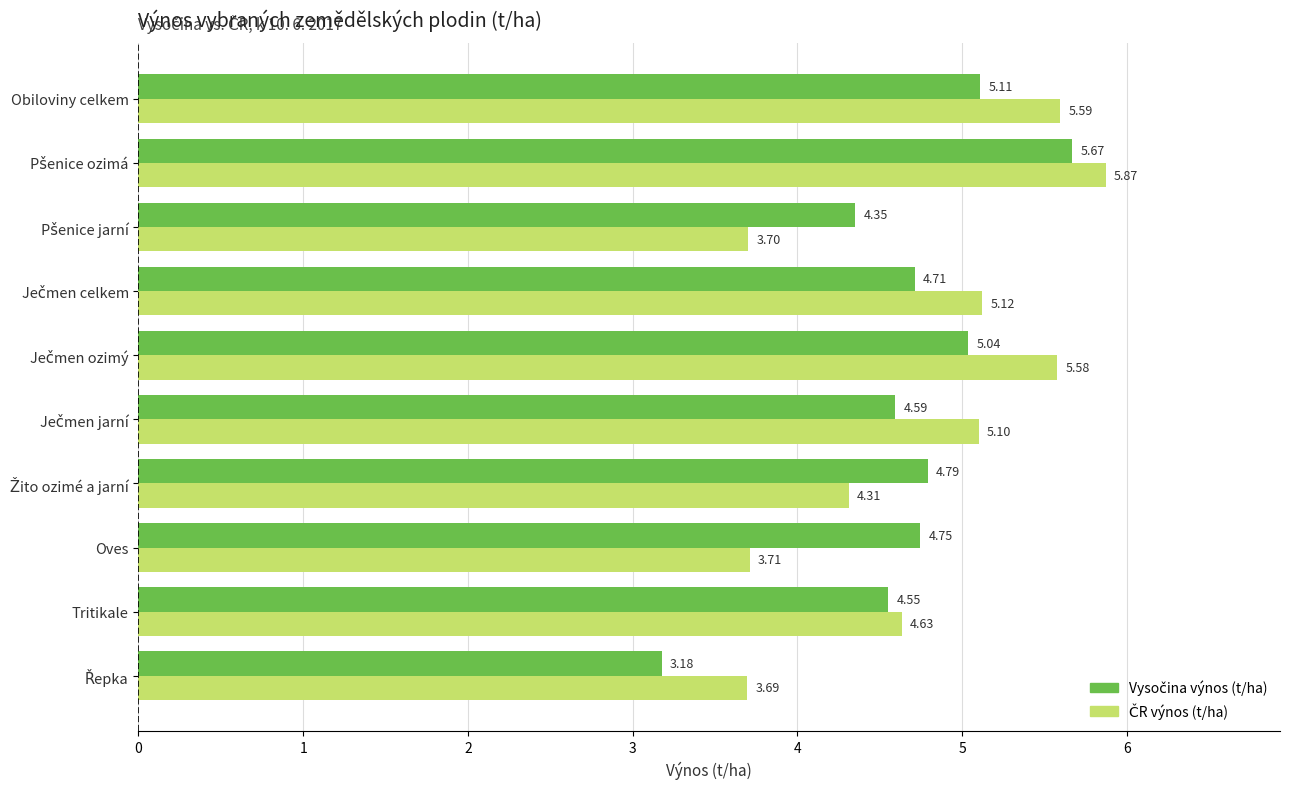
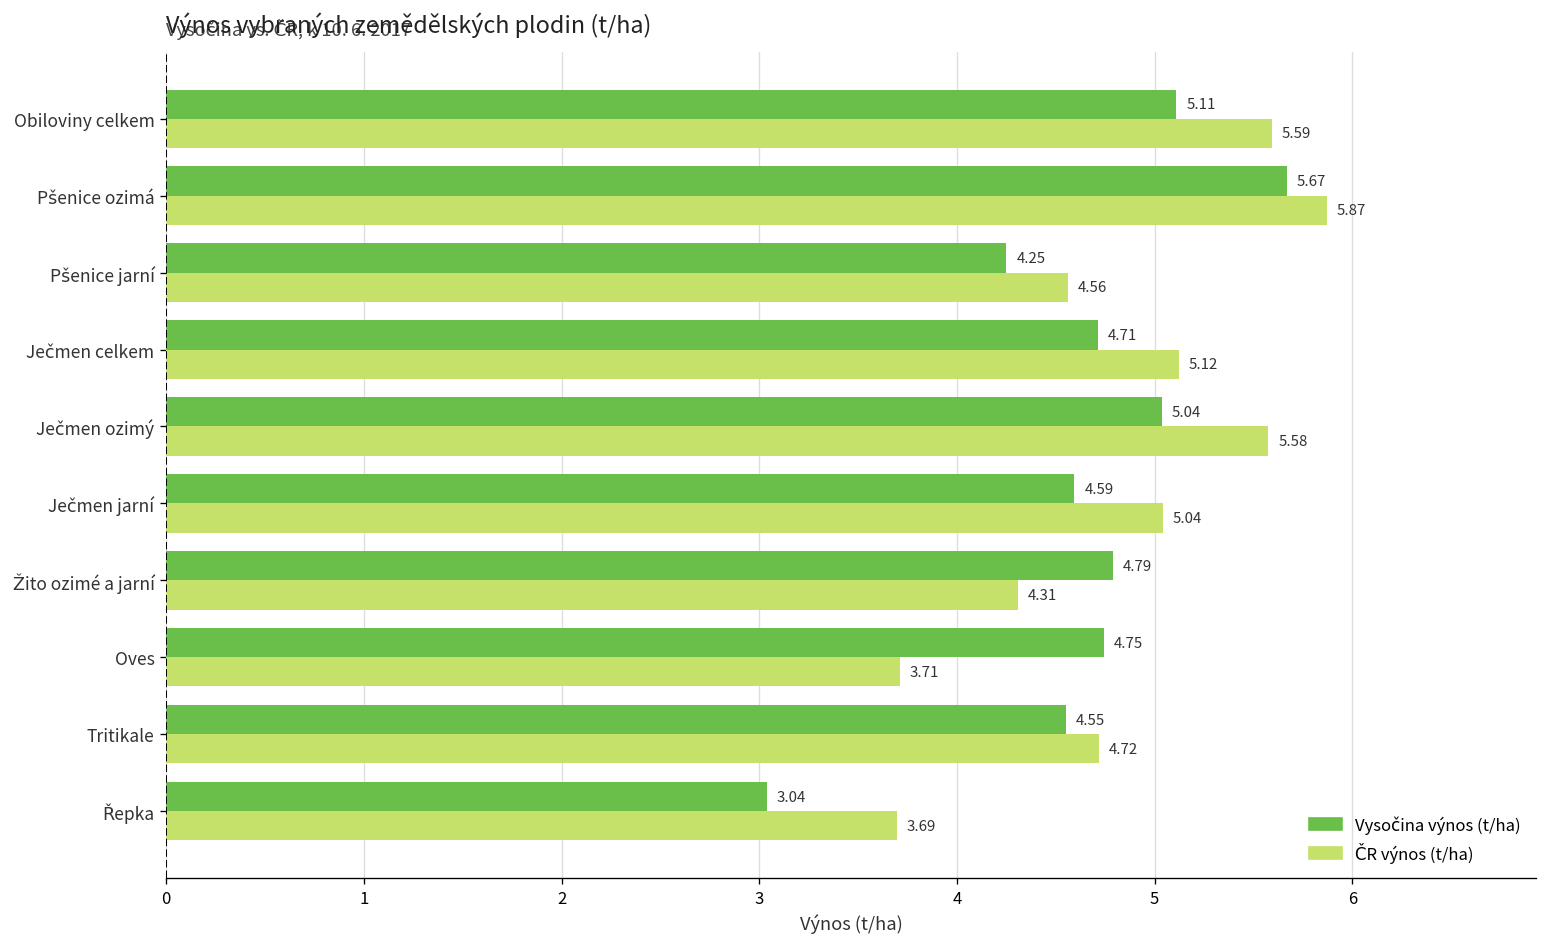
Vysočina výnos (t/ha), Pšenice jarní: 4.35 -> 4.25
ČR výnos (t/ha), Pšenice jarní: 3.70 -> 4.56
ČR výnos (t/ha), Ječmen jarní: 5.10 -> 5.04
ČR výnos (t/ha), Tritikale: 4.63 -> 4.72
Vysočina výnos (t/ha), Řepka: 3.18 -> 3.04
